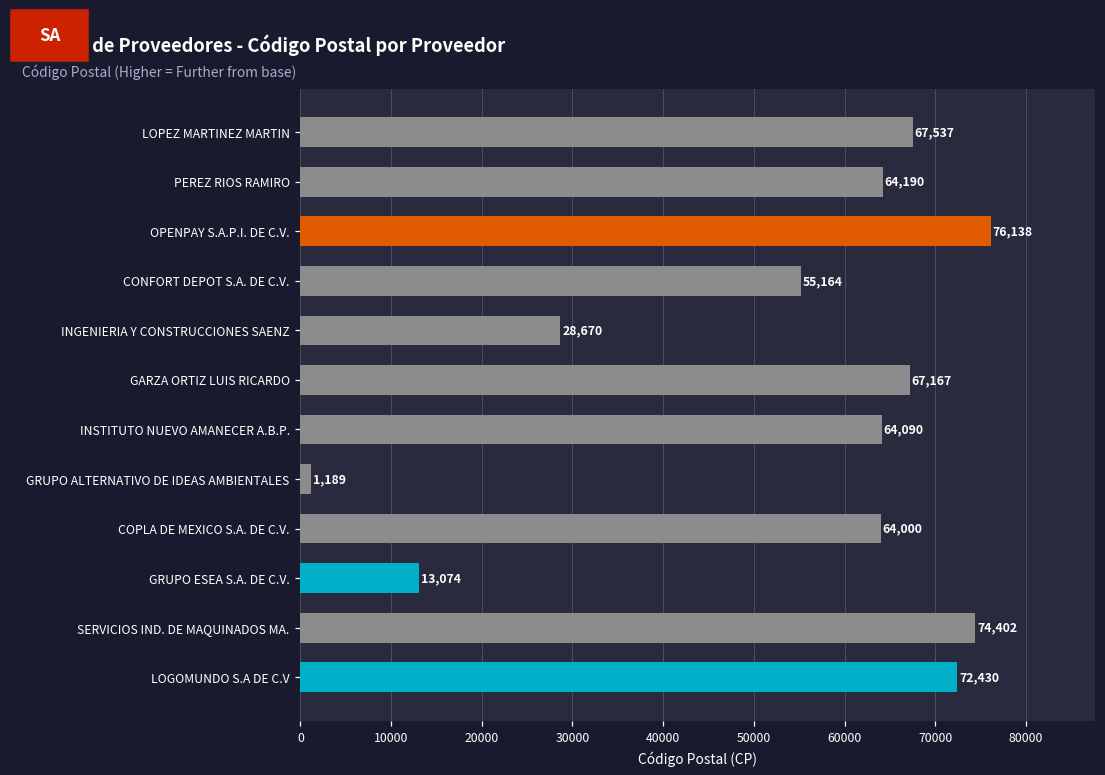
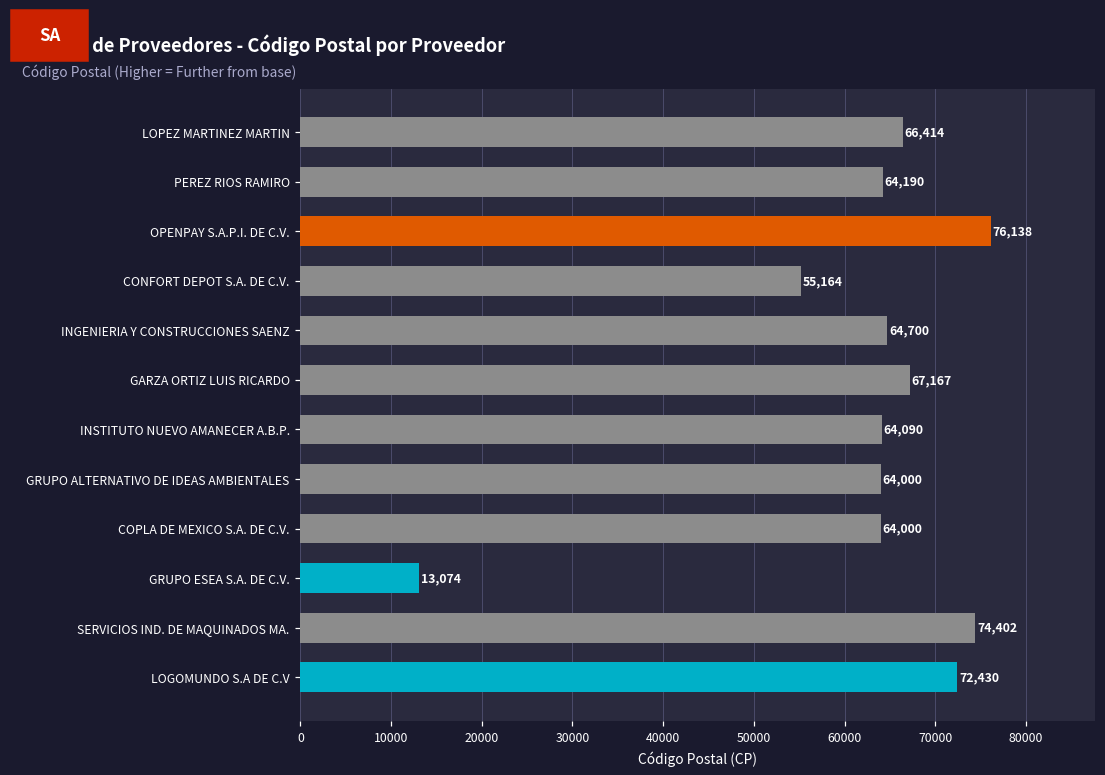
LOPEZ MARTINEZ MARTIN: 67,537 -> 66,414
INGENIERIA Y CONSTRUCCIONES SAENZ: 28,670 -> 64,700
GRUPO ALTERNATIVO DE IDEAS AMBIENTALES: 1,189 -> 64,000
